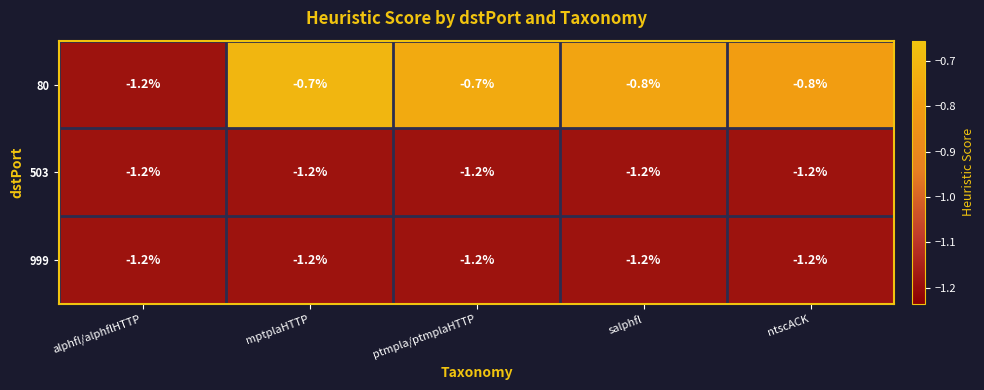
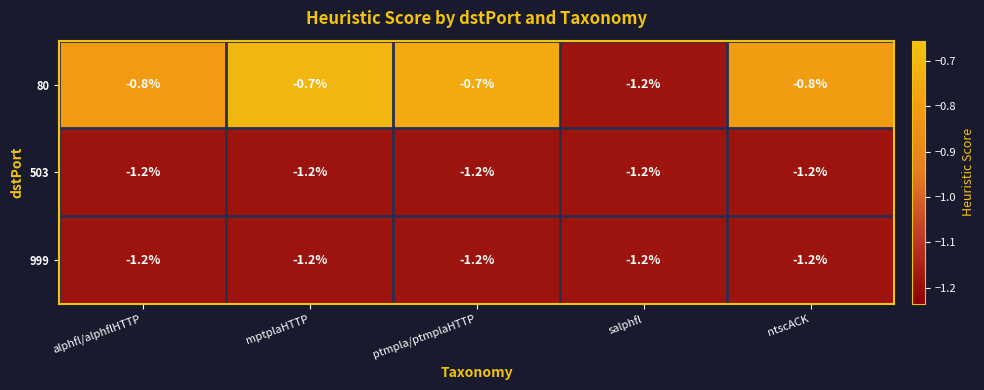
80, alphfl/alphflHTTP: -1.2% -> -0.8%
80, salphfl: -0.8% -> -1.2%
